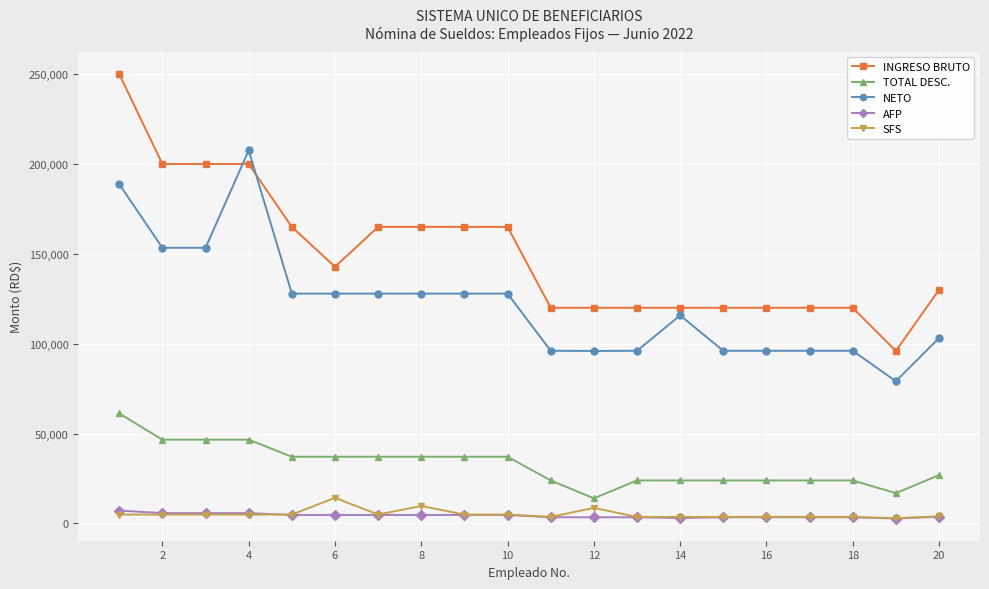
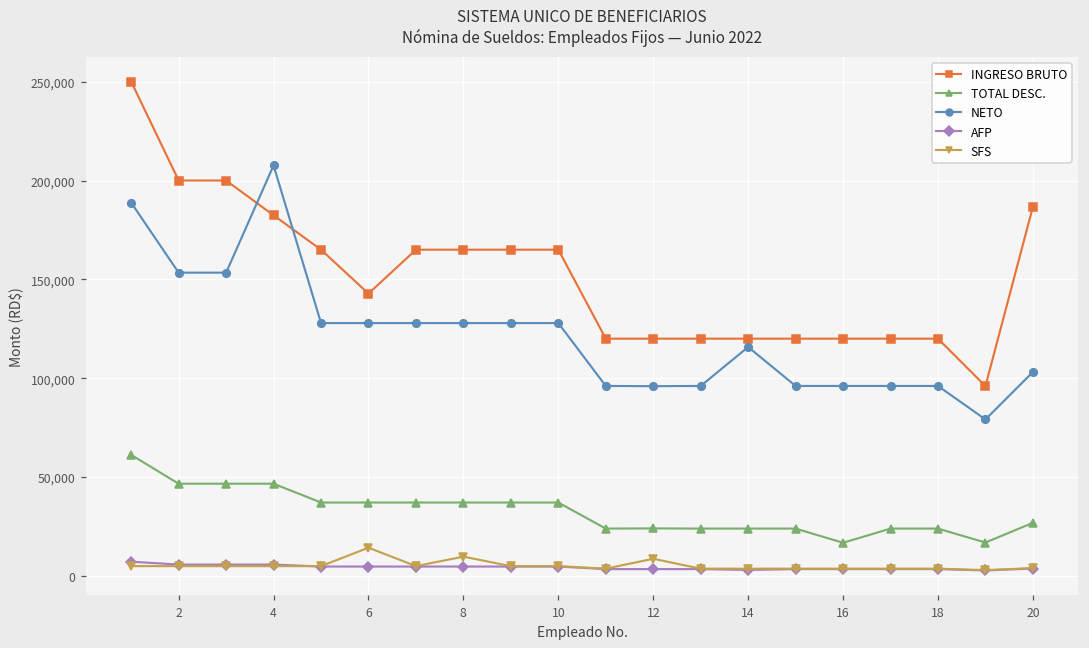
INGRESO BRUTO, 4: 200,000 -> 182,000
TOTAL DESC., 12: 14,000 -> 24,000
TOTAL DESC., 16: 24,000 -> 17,000
INGRESO BRUTO, 20: 130,000 -> 187,000
